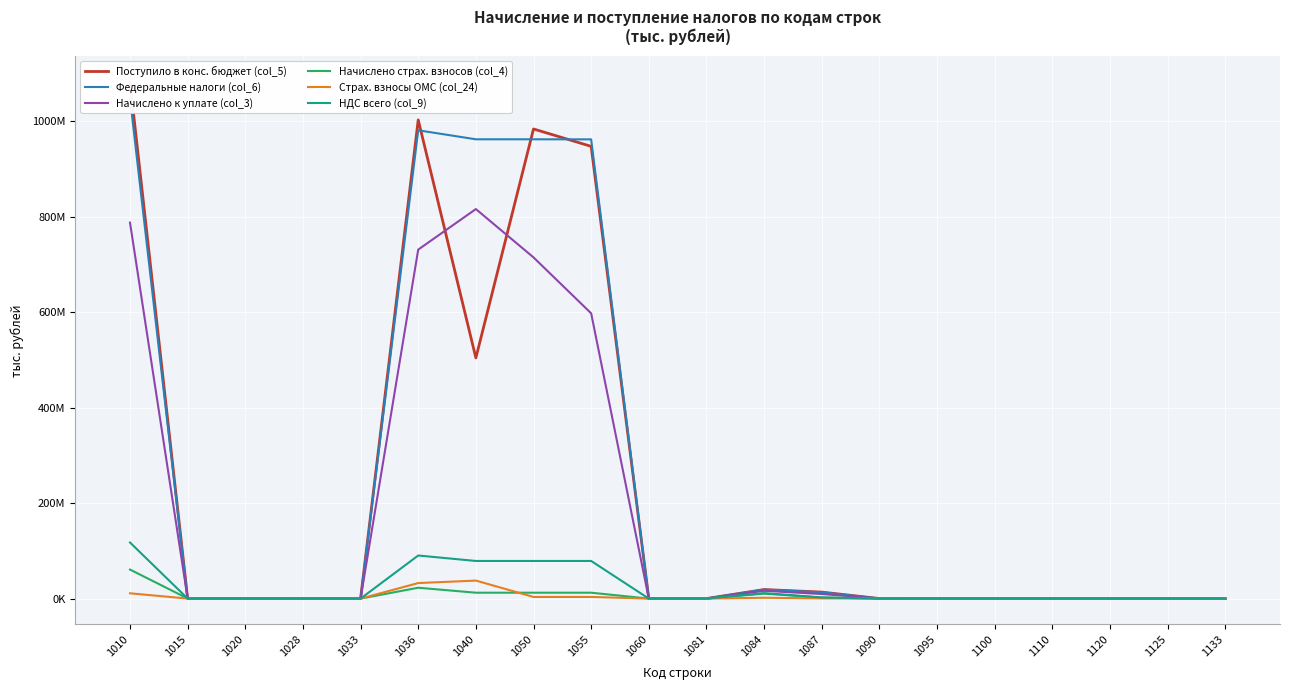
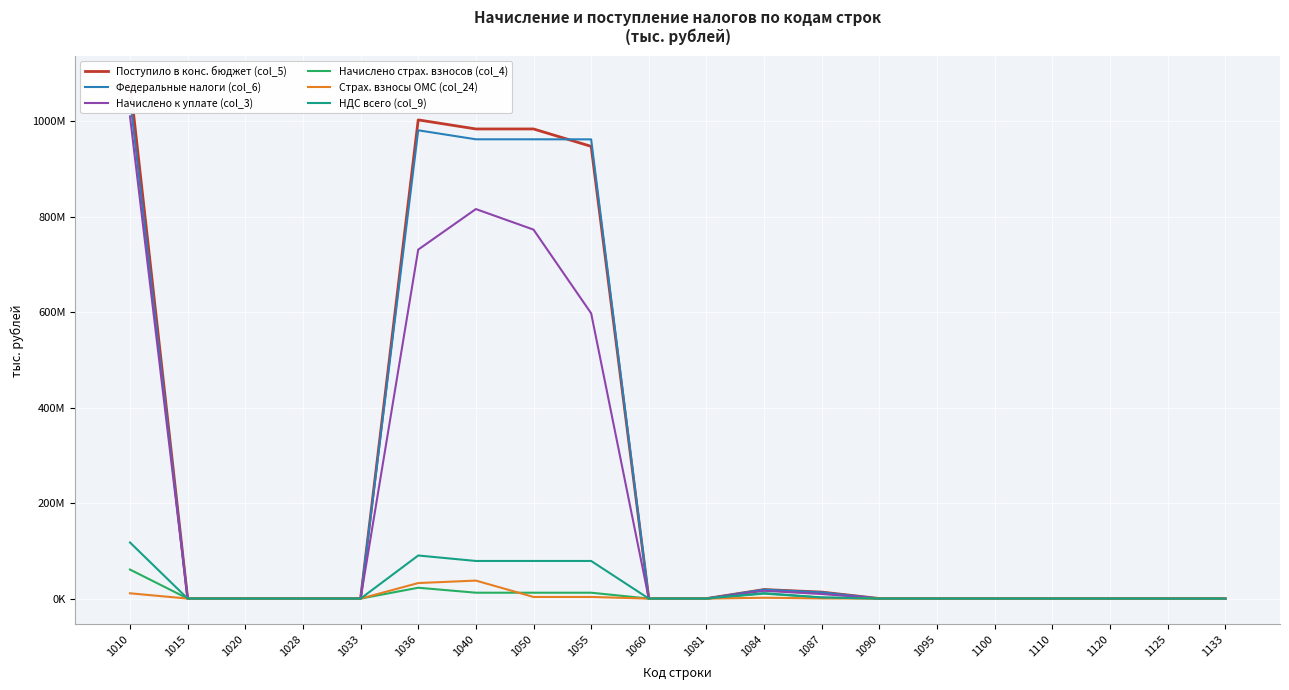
Начислено к уплате (col_3), 1010: 790000000 -> 1010000000
Поступило в конс. бюджет (col_5), 1040: 500000000 -> 980000000
Начислено к уплате (col_3), 1050: 710000000 -> 770000000
